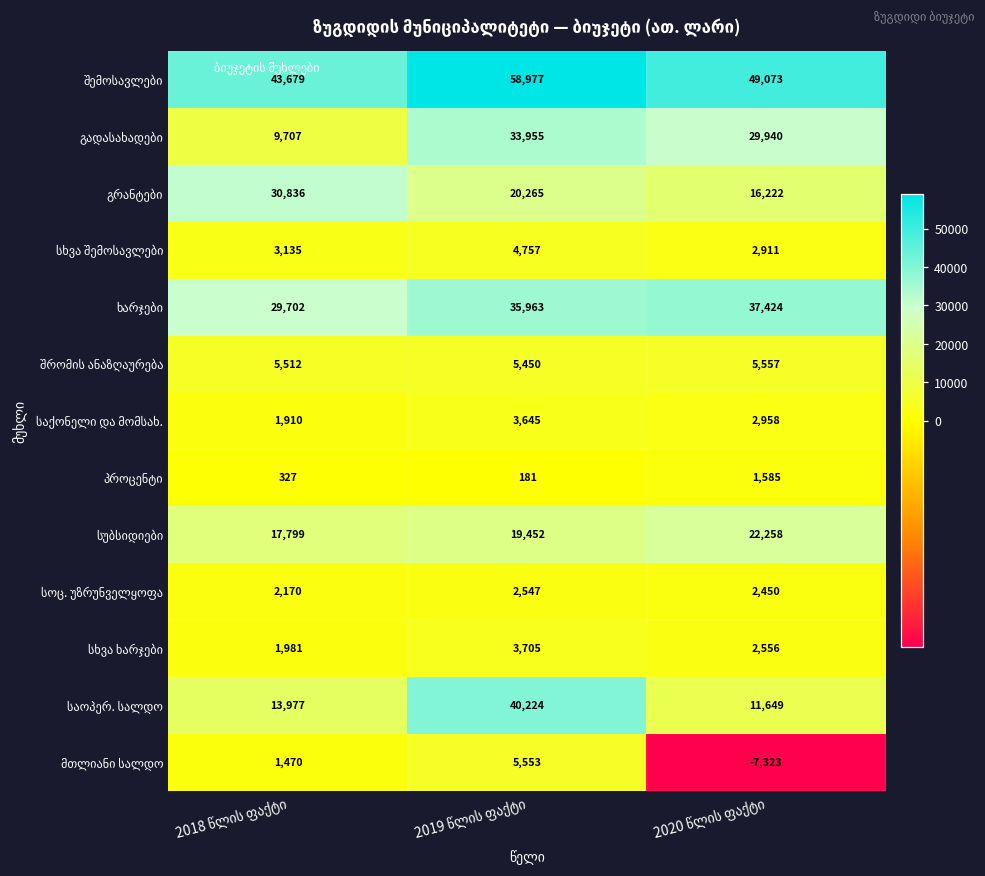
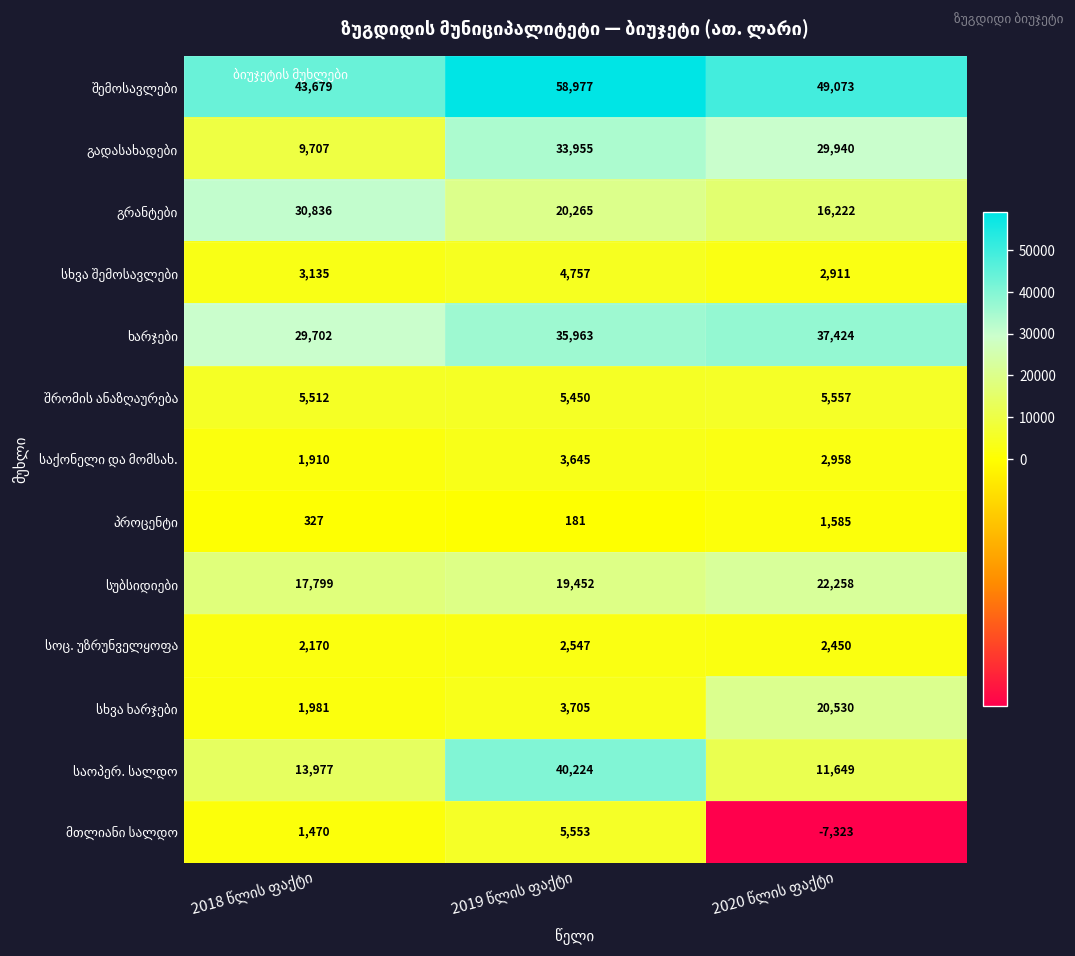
სხვა ხარჯები, 2020 წლის ფაქტი: 2,556 -> 20,530
